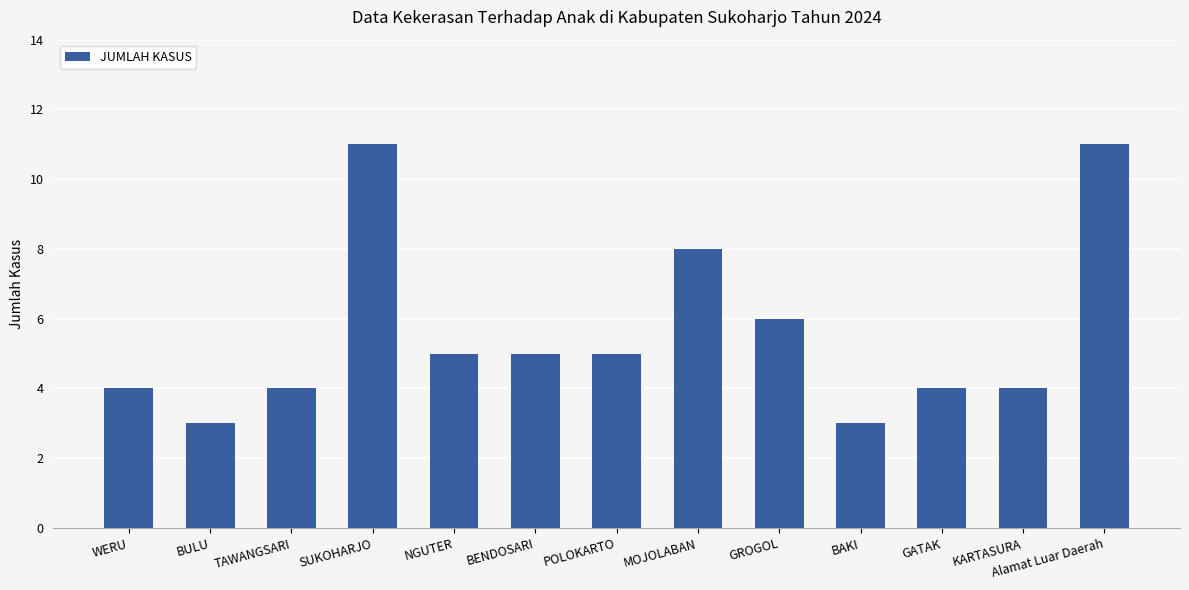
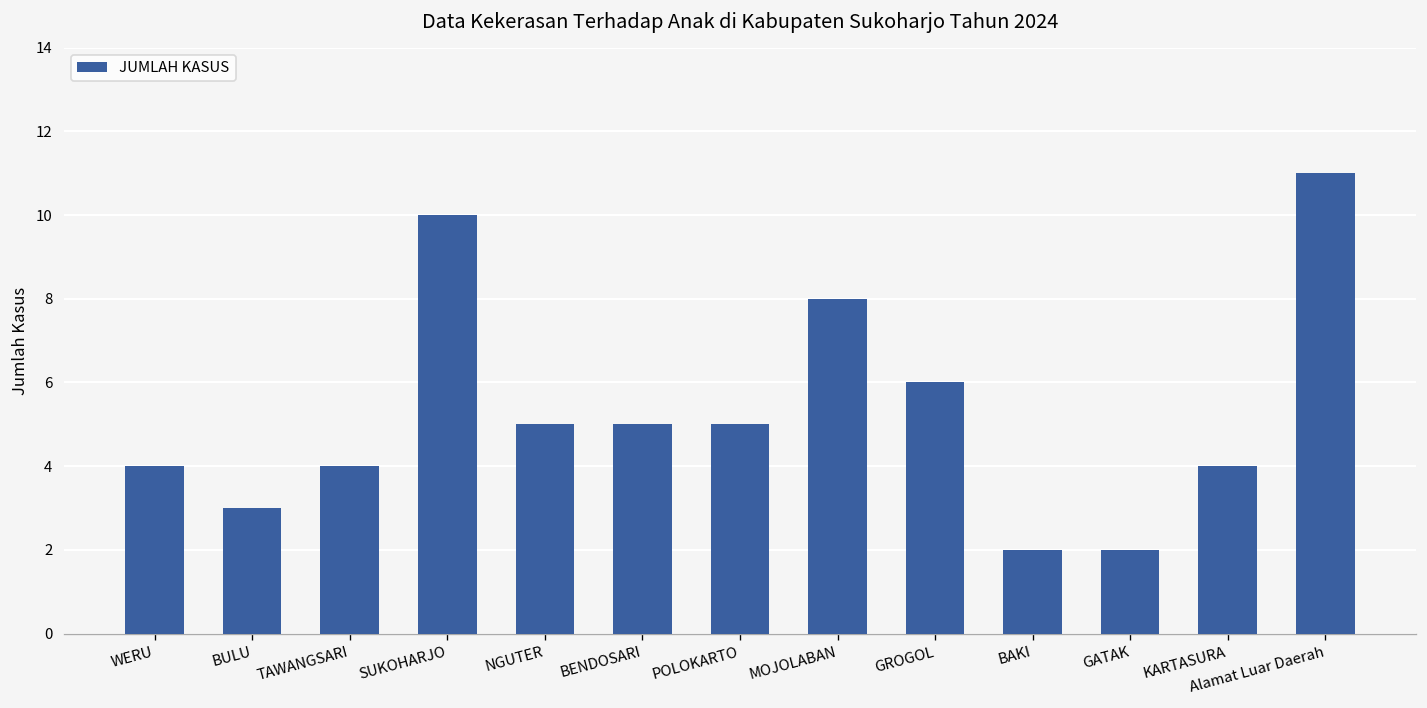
SUKOHARJO: 11 -> 10
BAKI: 3 -> 2
GATAK: 4 -> 2
